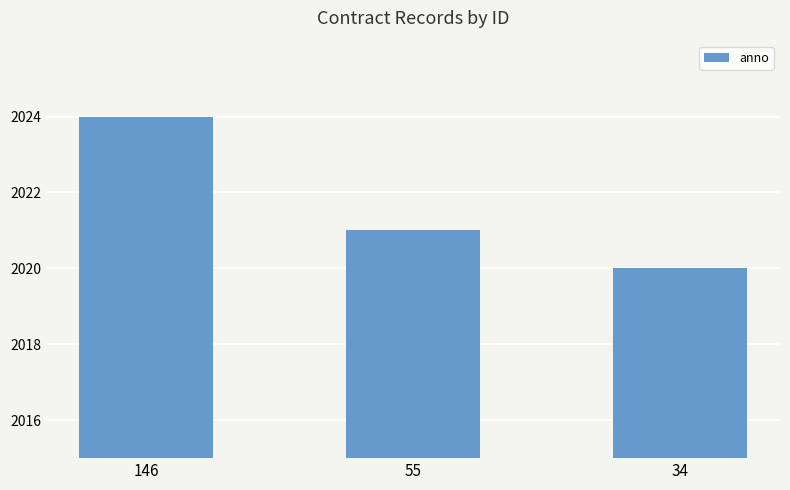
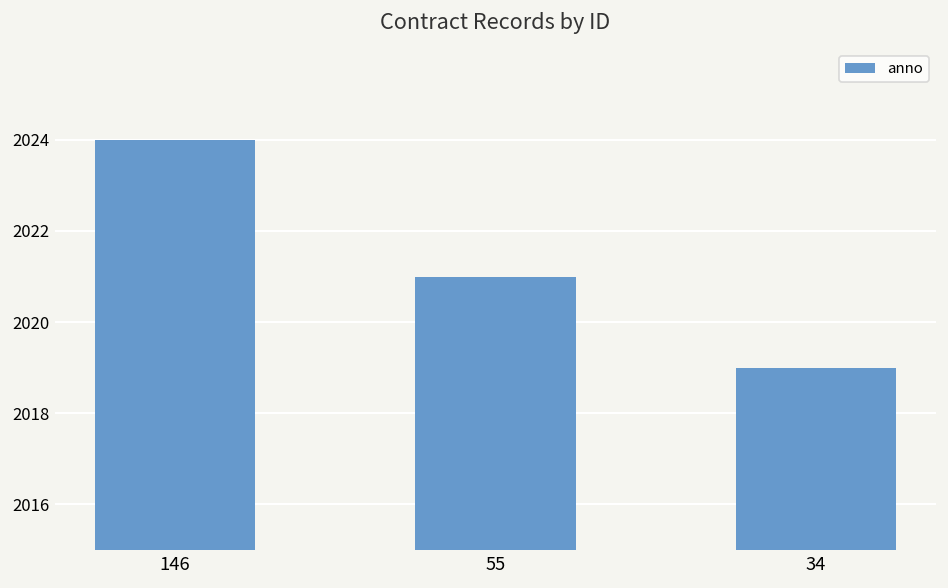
34: 2020 -> 2019
